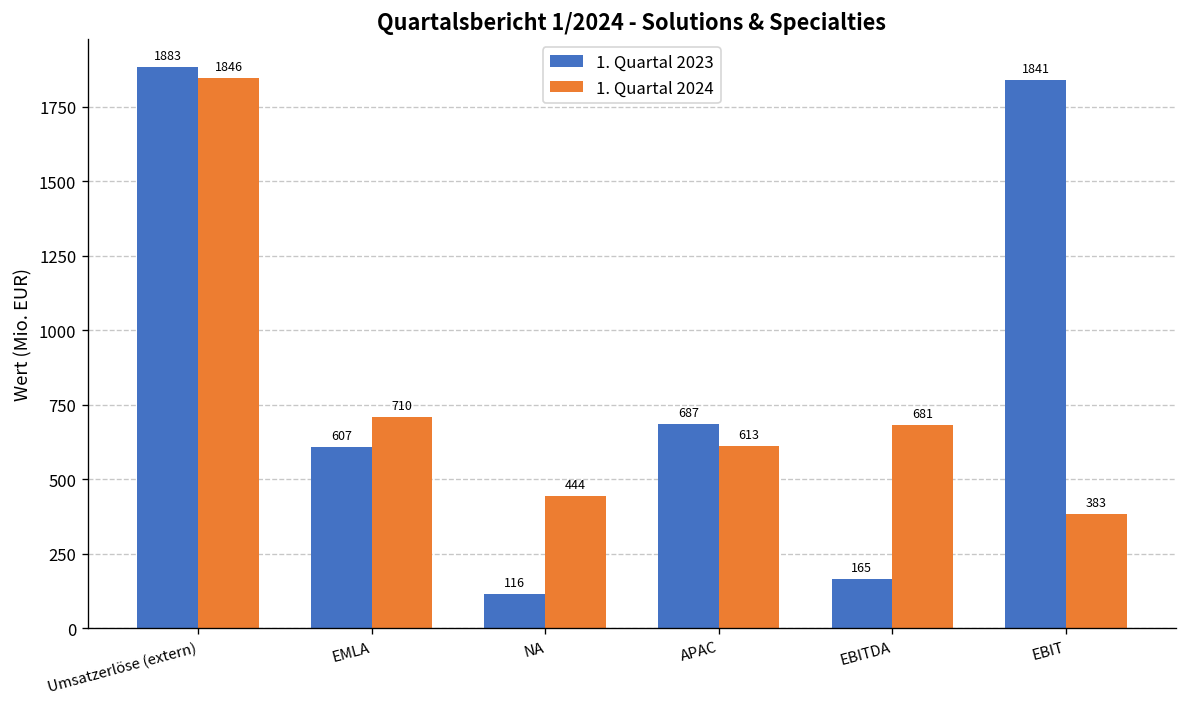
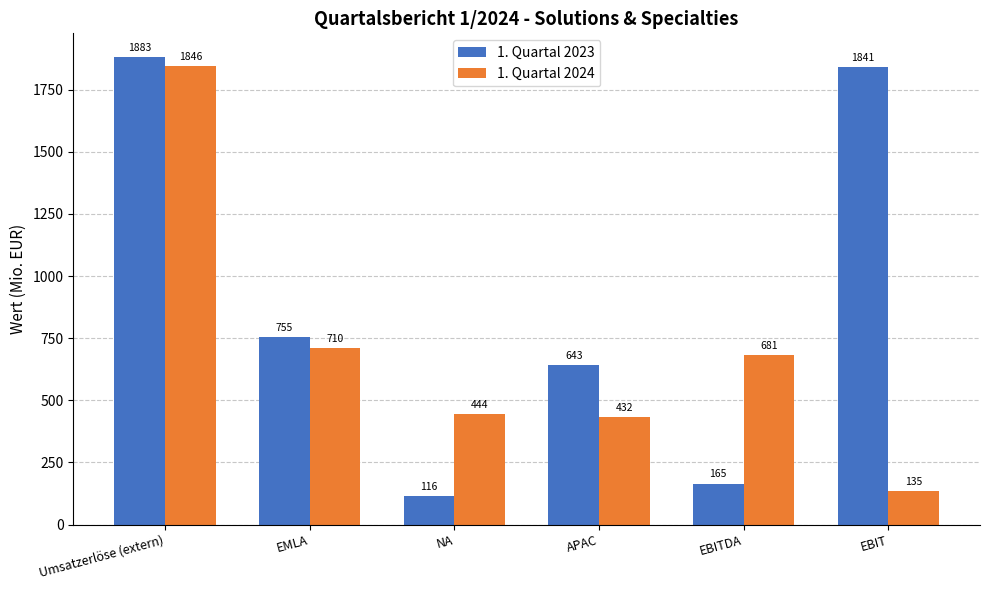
1. Quartal 2023, EMLA: 607 -> 755
1. Quartal 2023, APAC: 687 -> 643
1. Quartal 2024, APAC: 613 -> 432
1. Quartal 2024, EBIT: 383 -> 135
